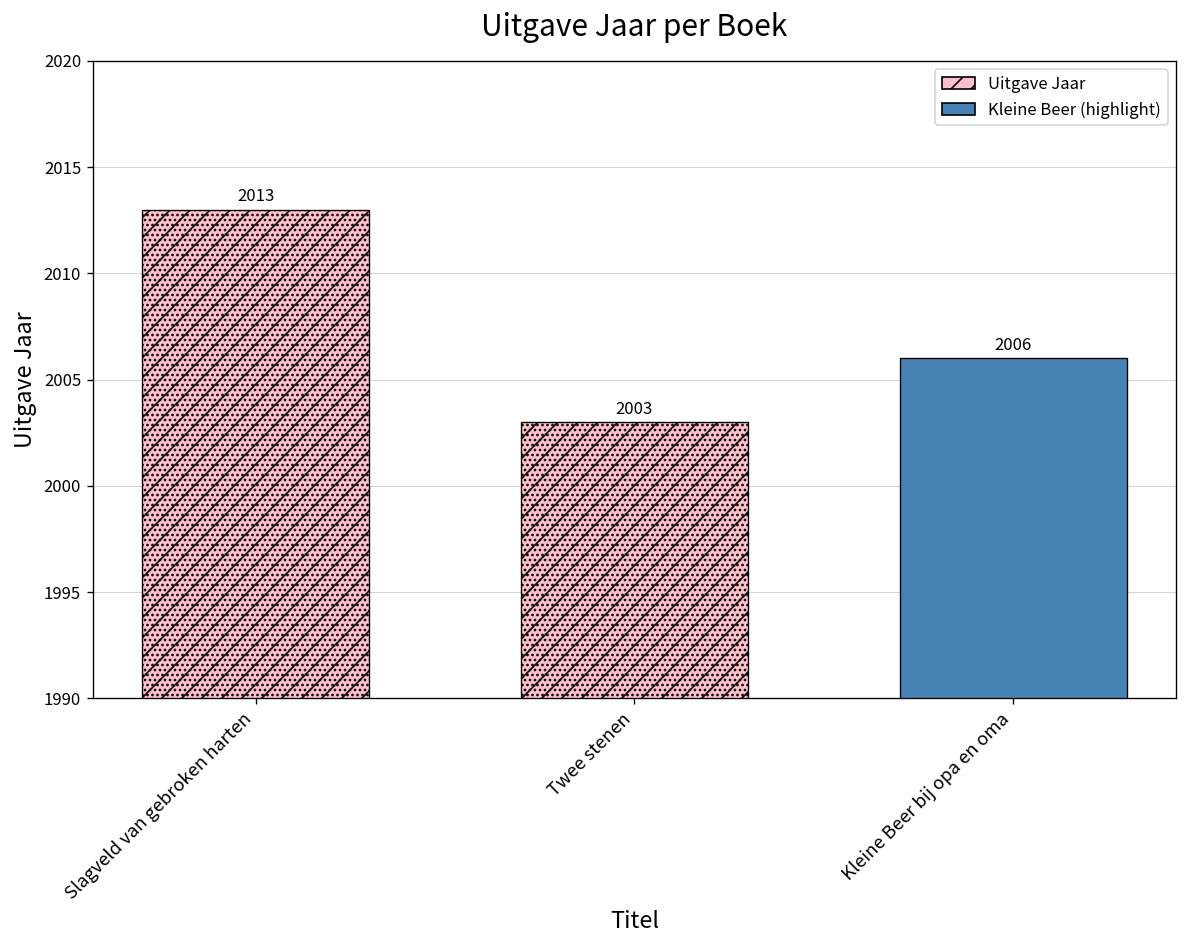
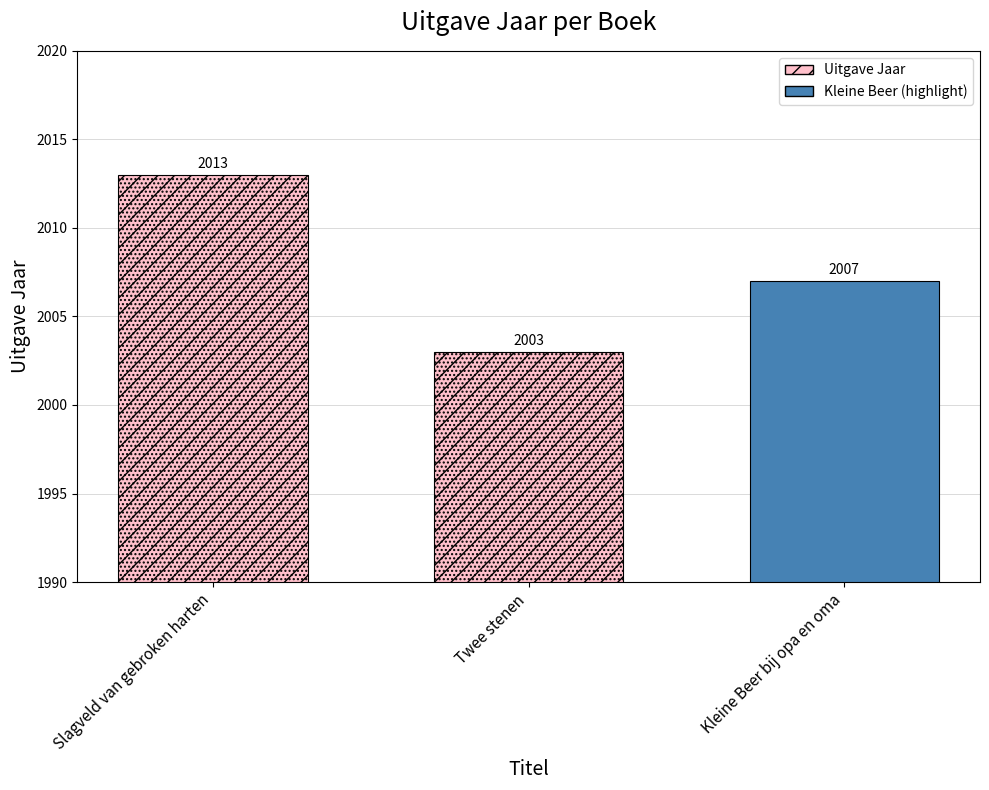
Kleine Beer bij opa en oma: 2006 -> 2007
